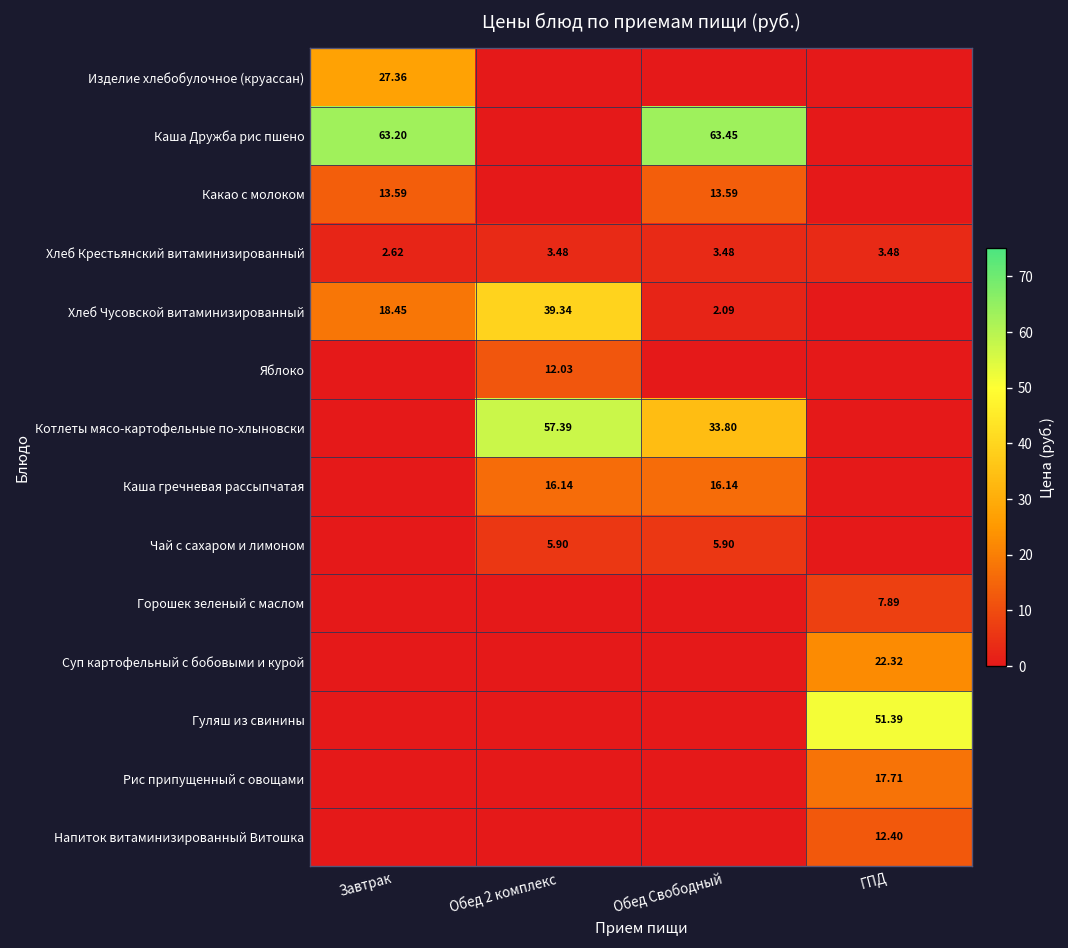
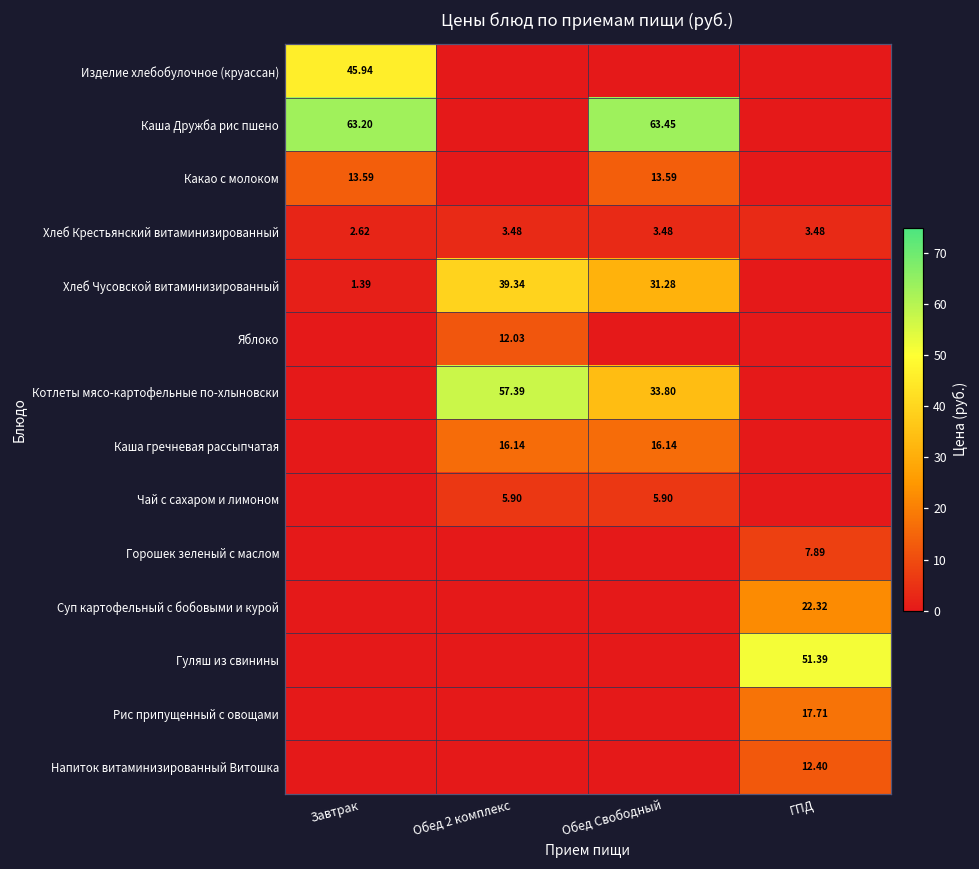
Изделие хлебобулочное (круассан), Завтрак: 27.36 -> 45.94
Хлеб Чусовской витаминизированный, Завтрак: 18.45 -> 1.39
Хлеб Чусовской витаминизированный, Обед Свободный: 2.09 -> 31.28
